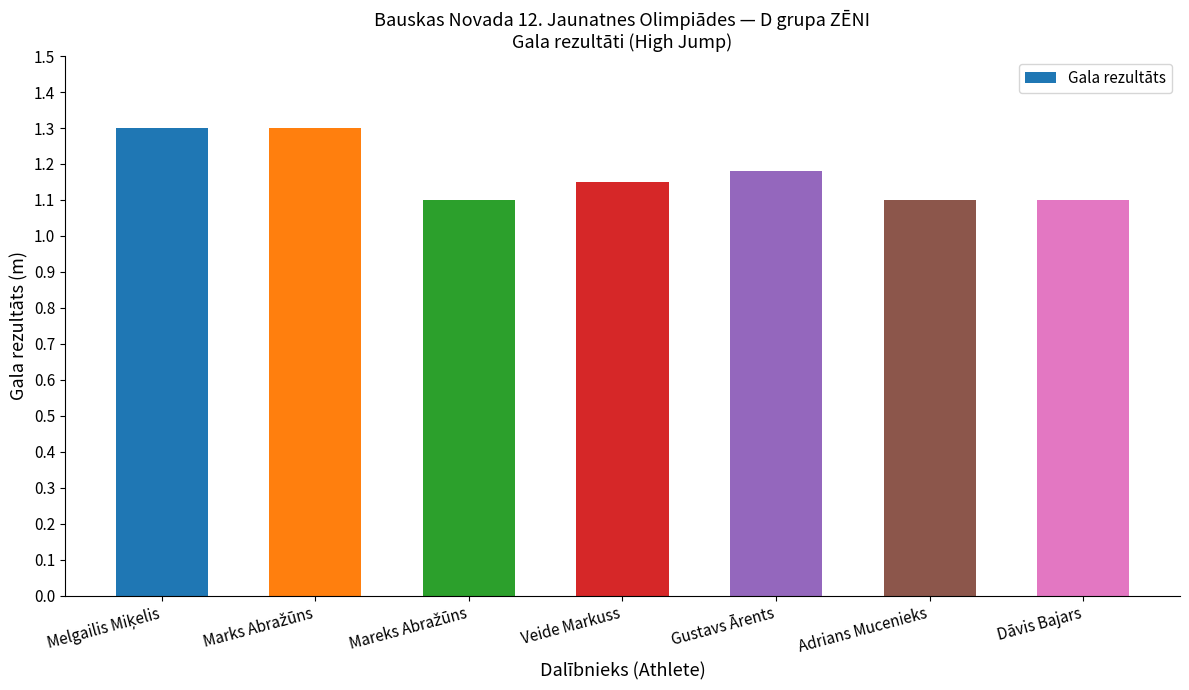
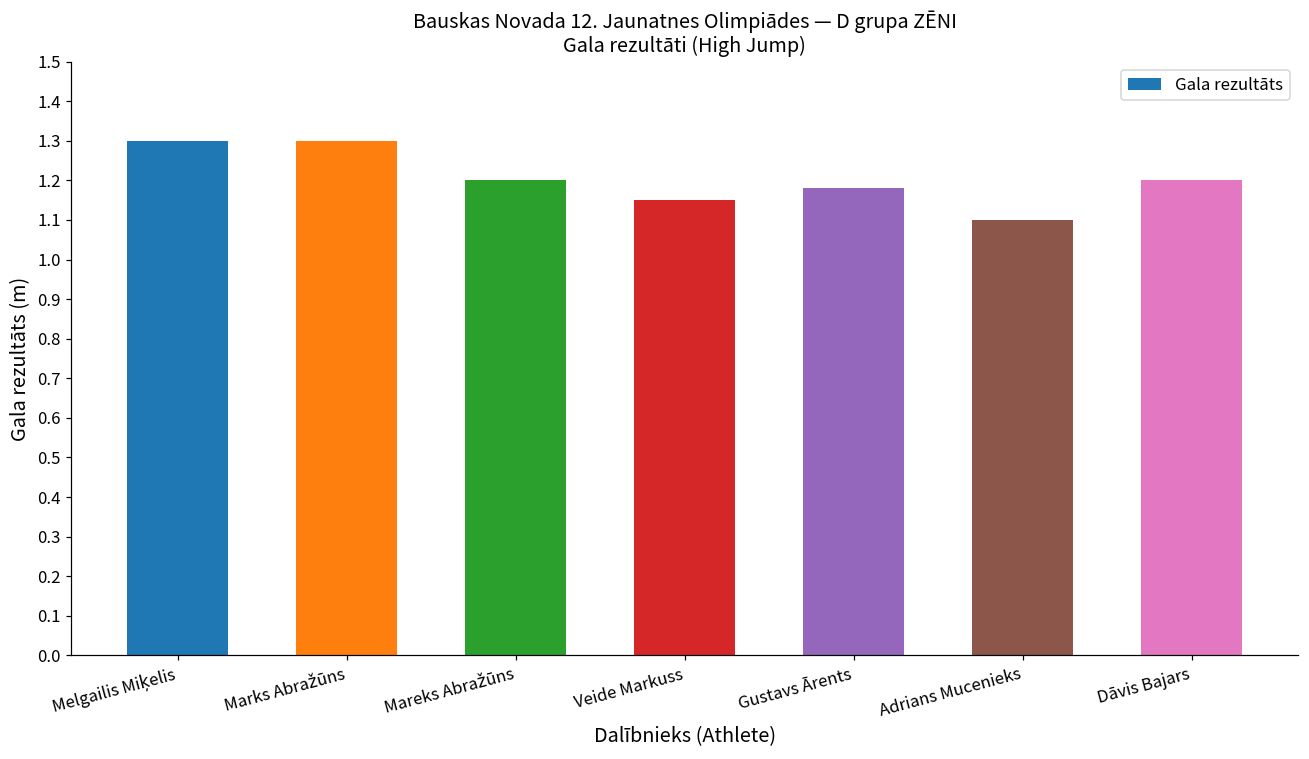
Mareks Abražūns: 1.1 -> 1.2
Dāvis Bajars: 1.1 -> 1.2
